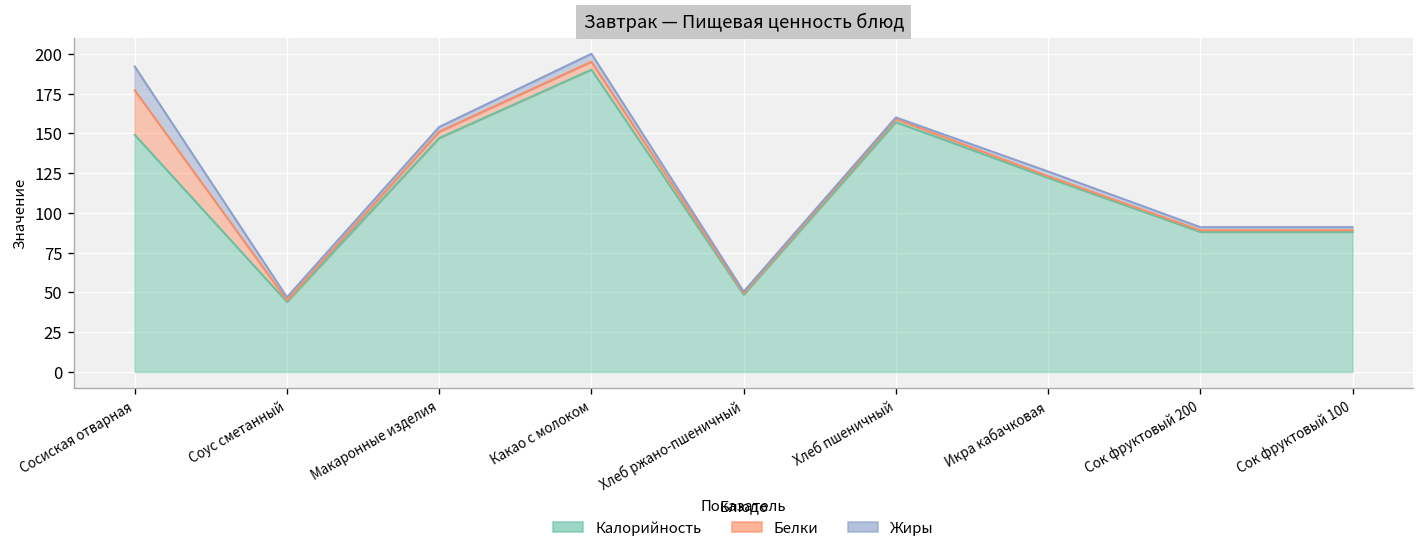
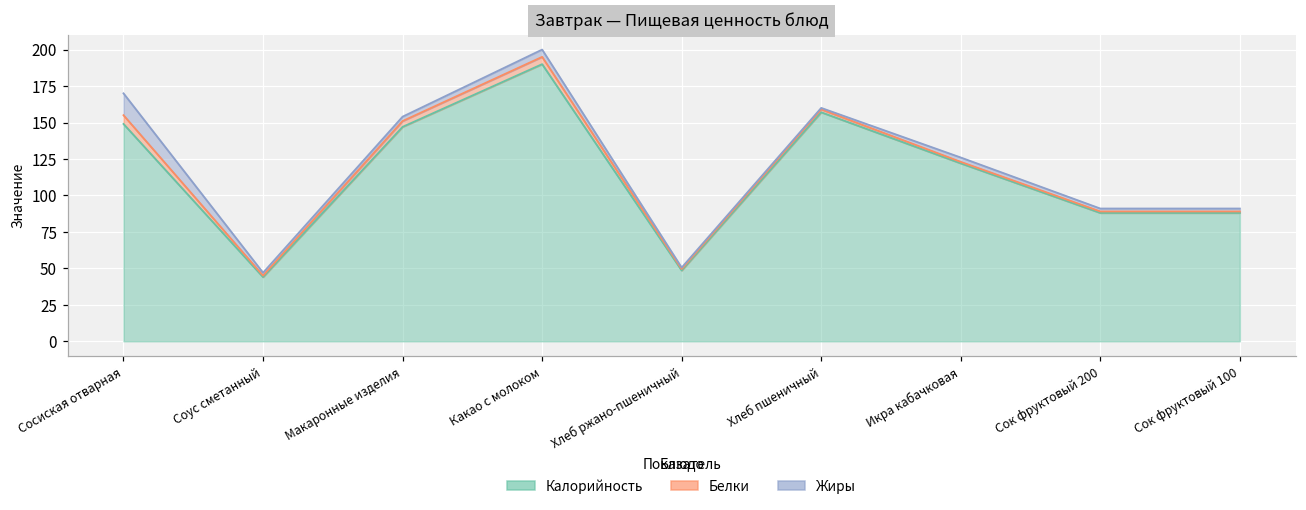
Белки, Сосиская отварная: 28 -> 6
